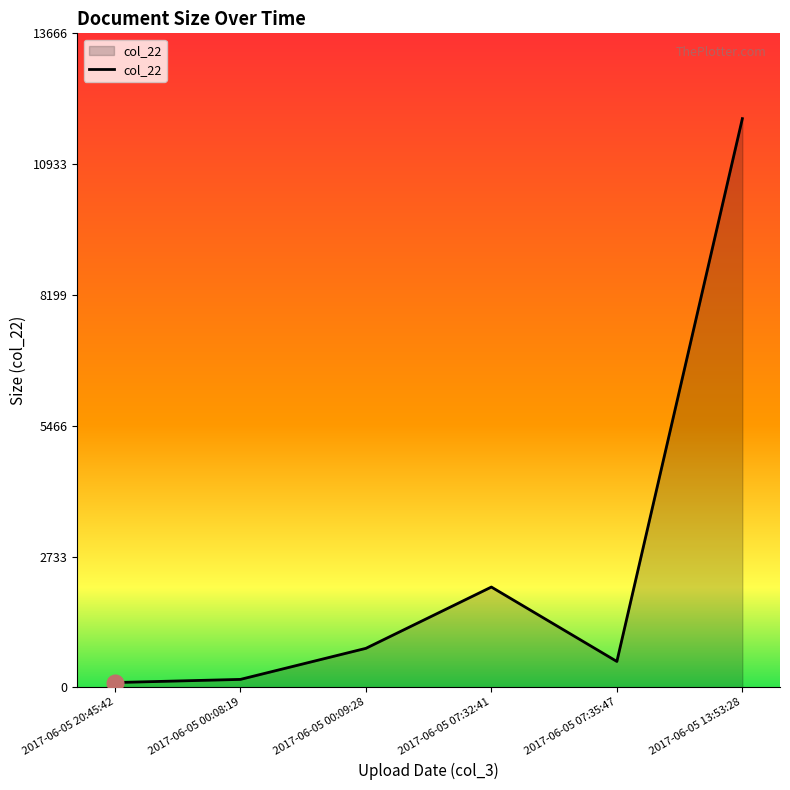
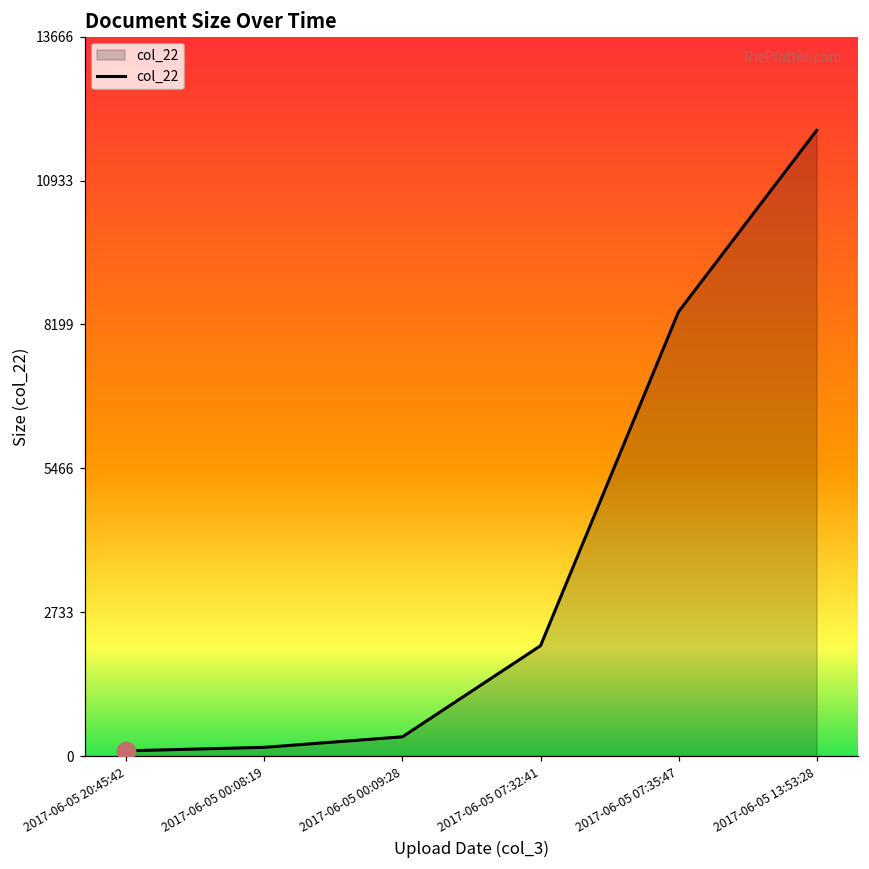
col_22, 2017-06-05 00:09:28: 800 -> 400
col_22, 2017-06-05 07:35:47: 500 -> 8400
